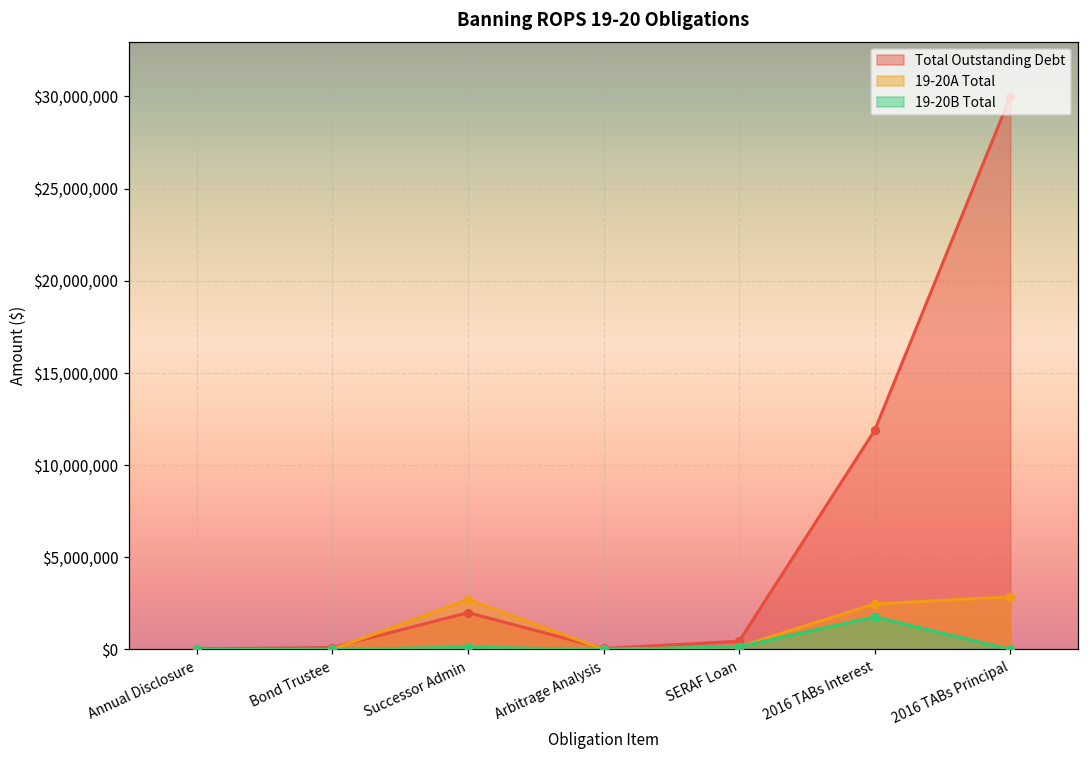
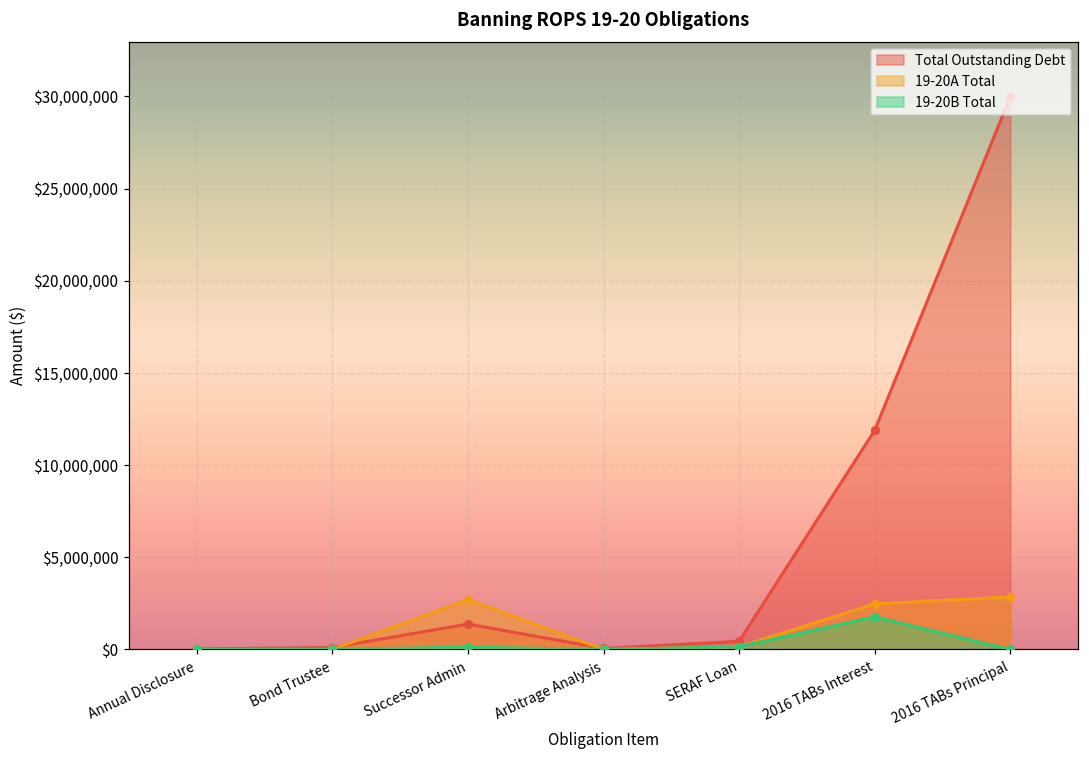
Total Outstanding Debt, Successor Admin: $2,000,000 -> $1,400,000
